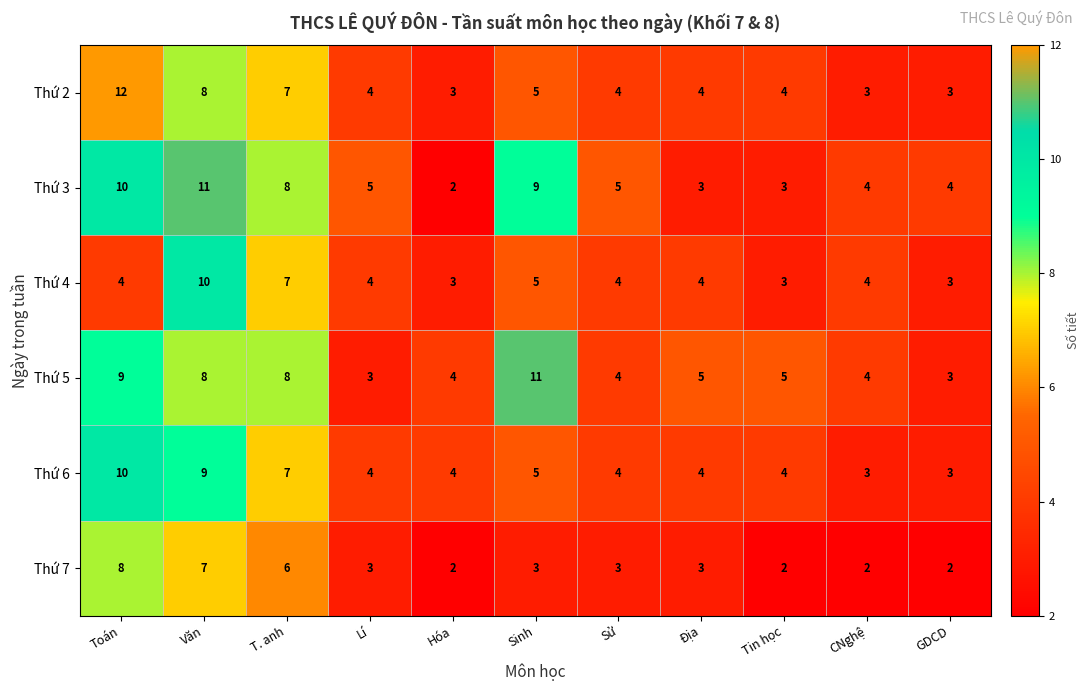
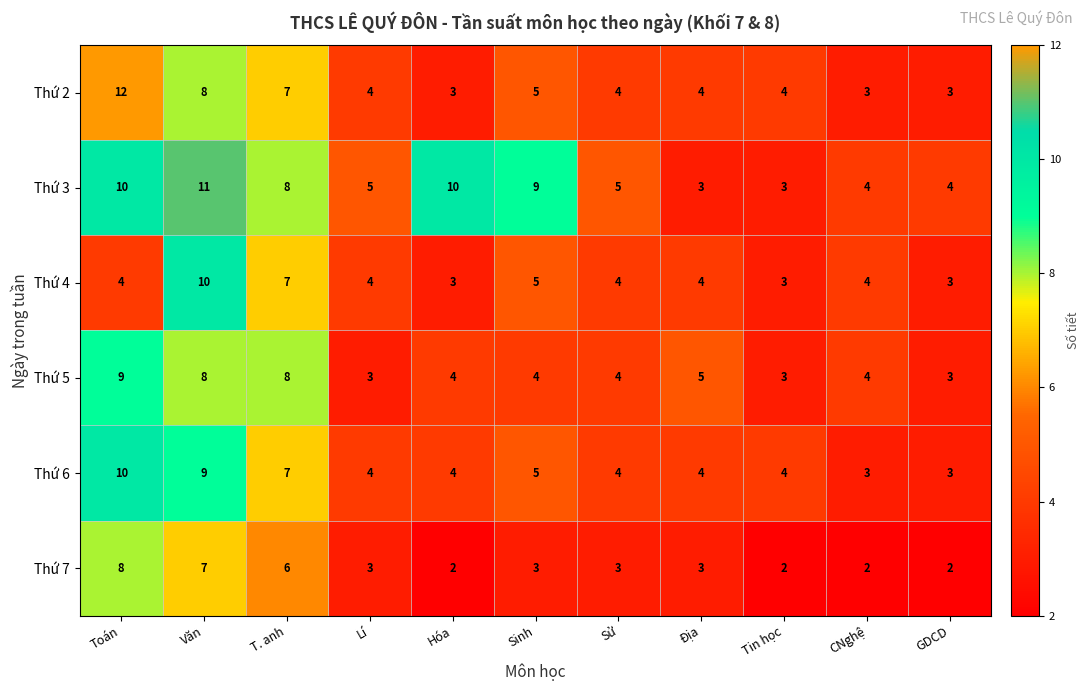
Thứ 3, Hóa: 2 -> 10
Thứ 5, Sinh: 11 -> 4
Thứ 5, Tin học: 5 -> 3
